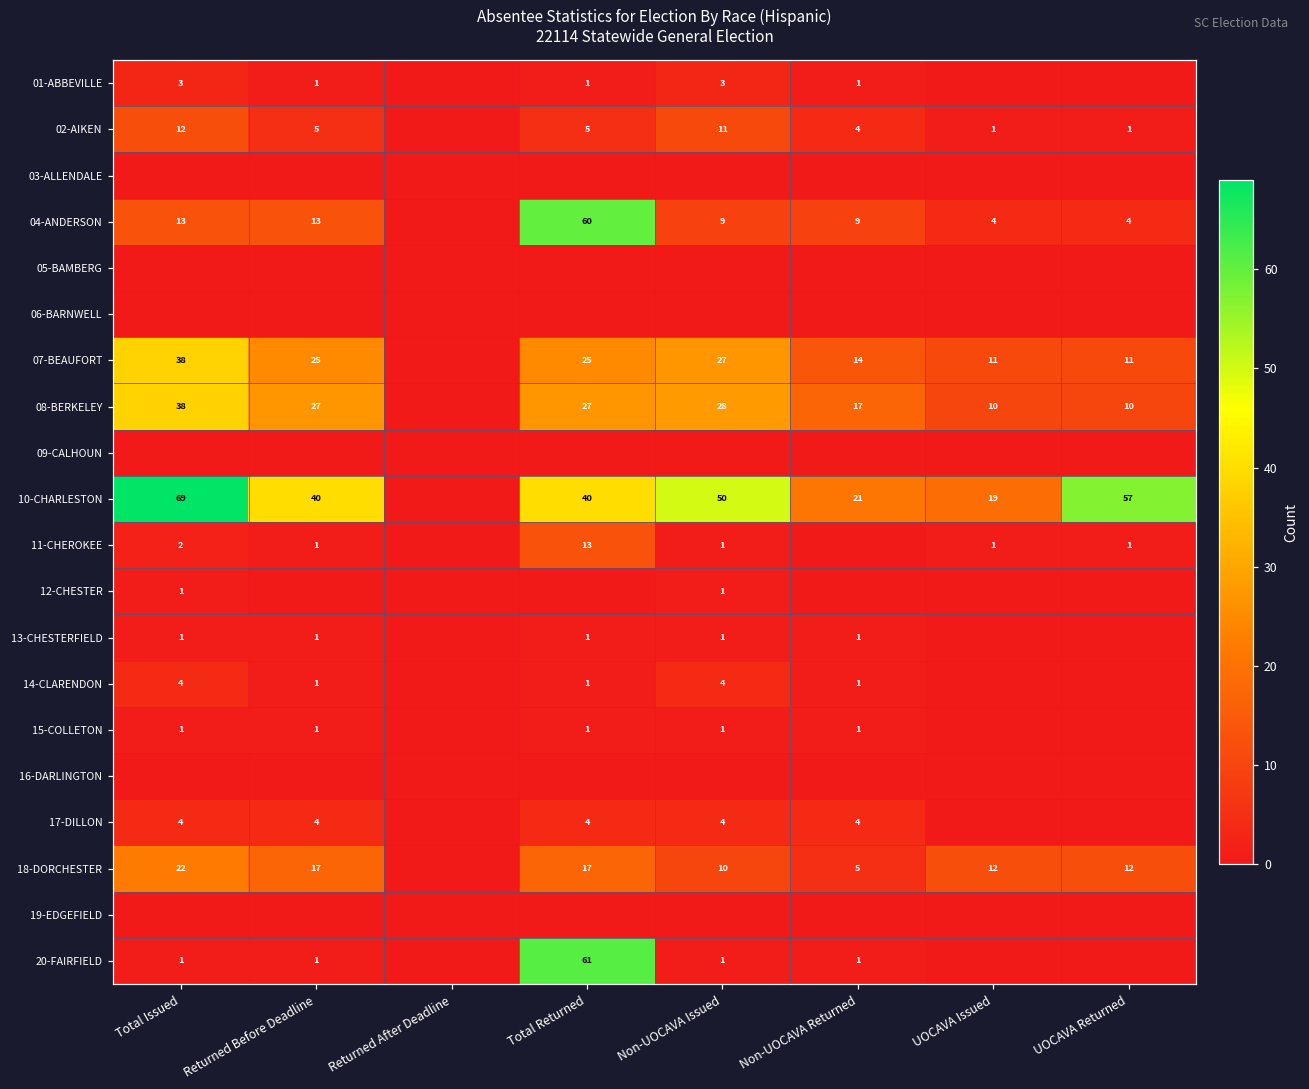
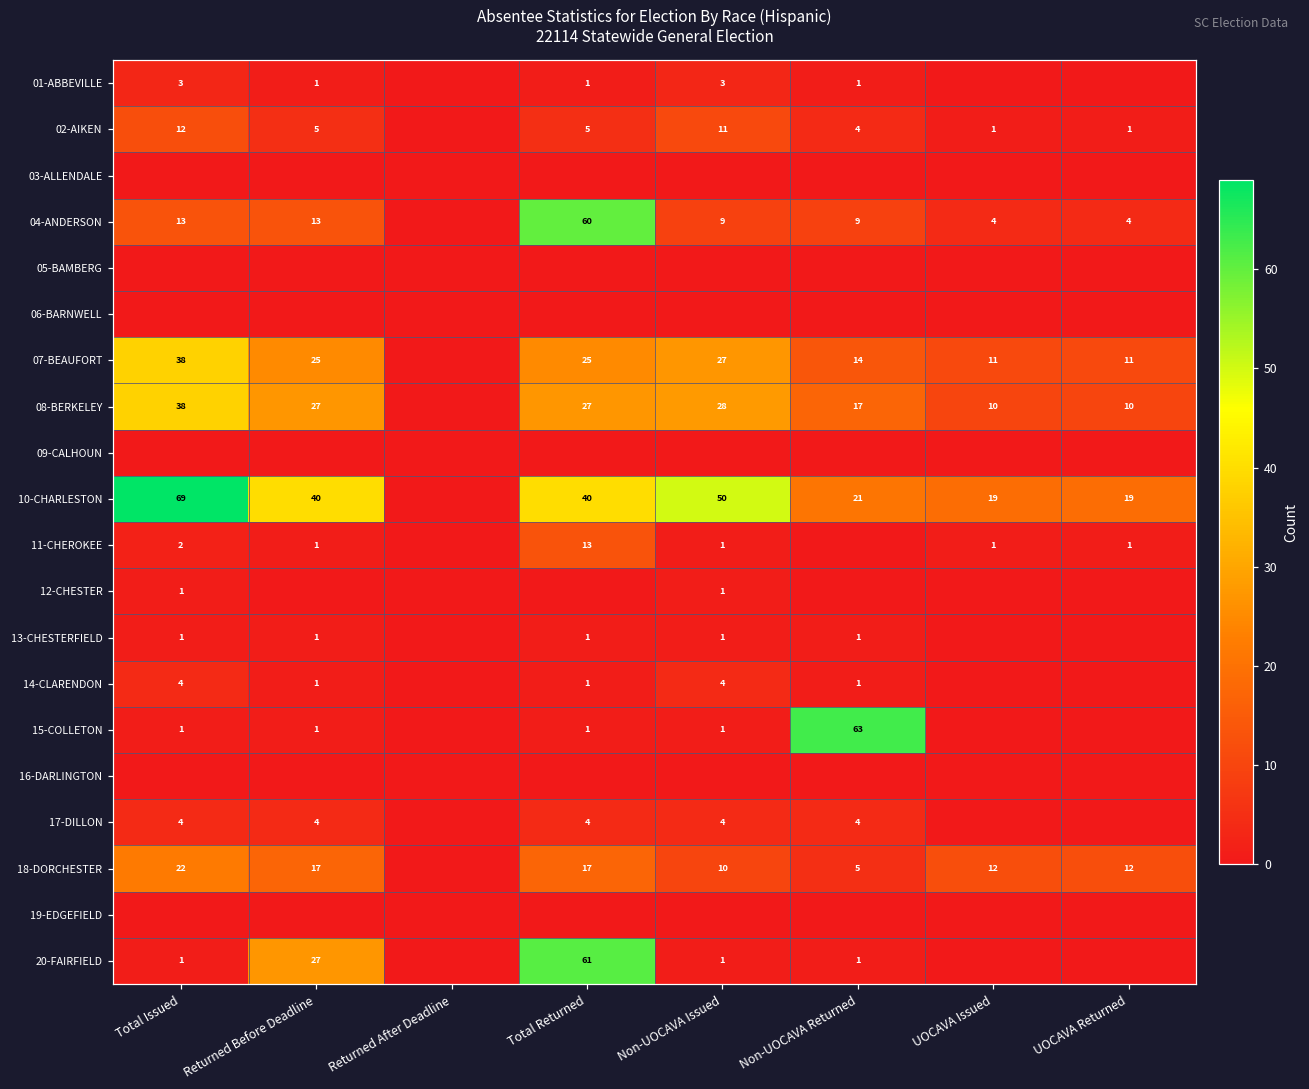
10-CHARLESTON, UOCAVA Returned: 57 -> 19
15-COLLETON, Non-UOCAVA Returned: 1 -> 63
20-FAIRFIELD, Returned Before Deadline: 1 -> 27
